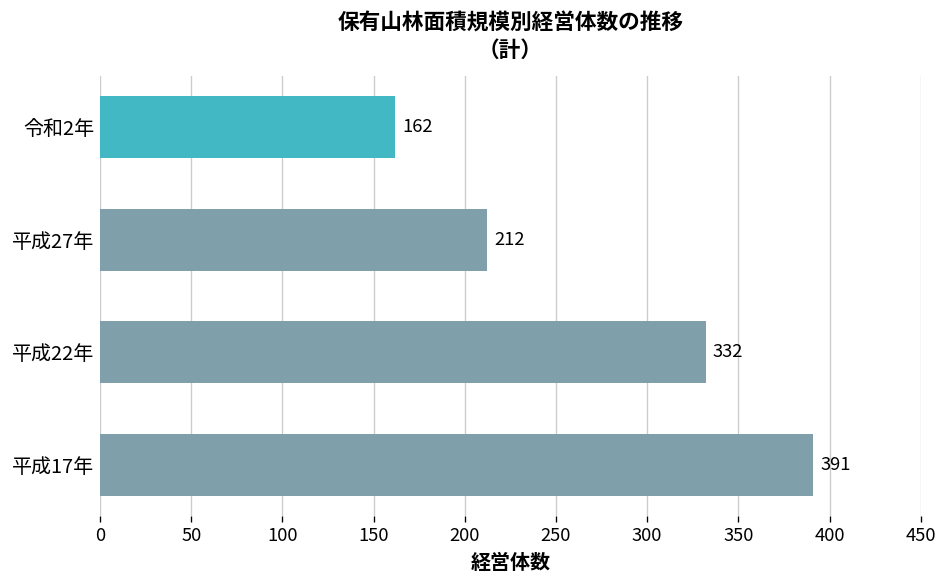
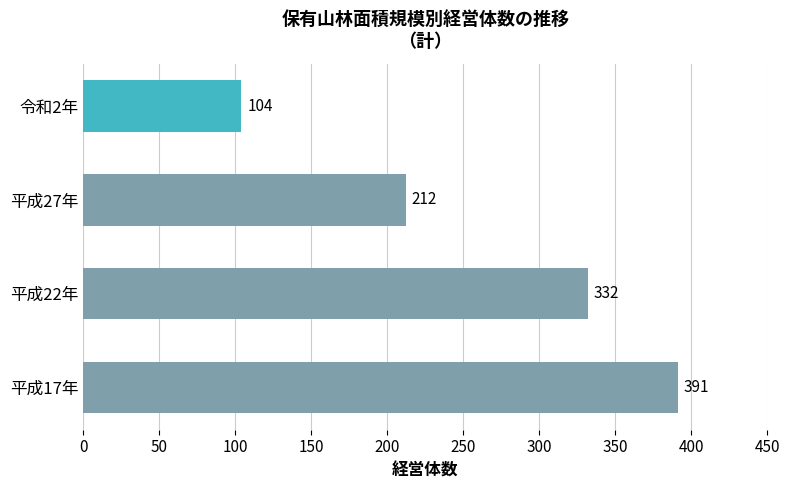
令和2年: 162 -> 104
